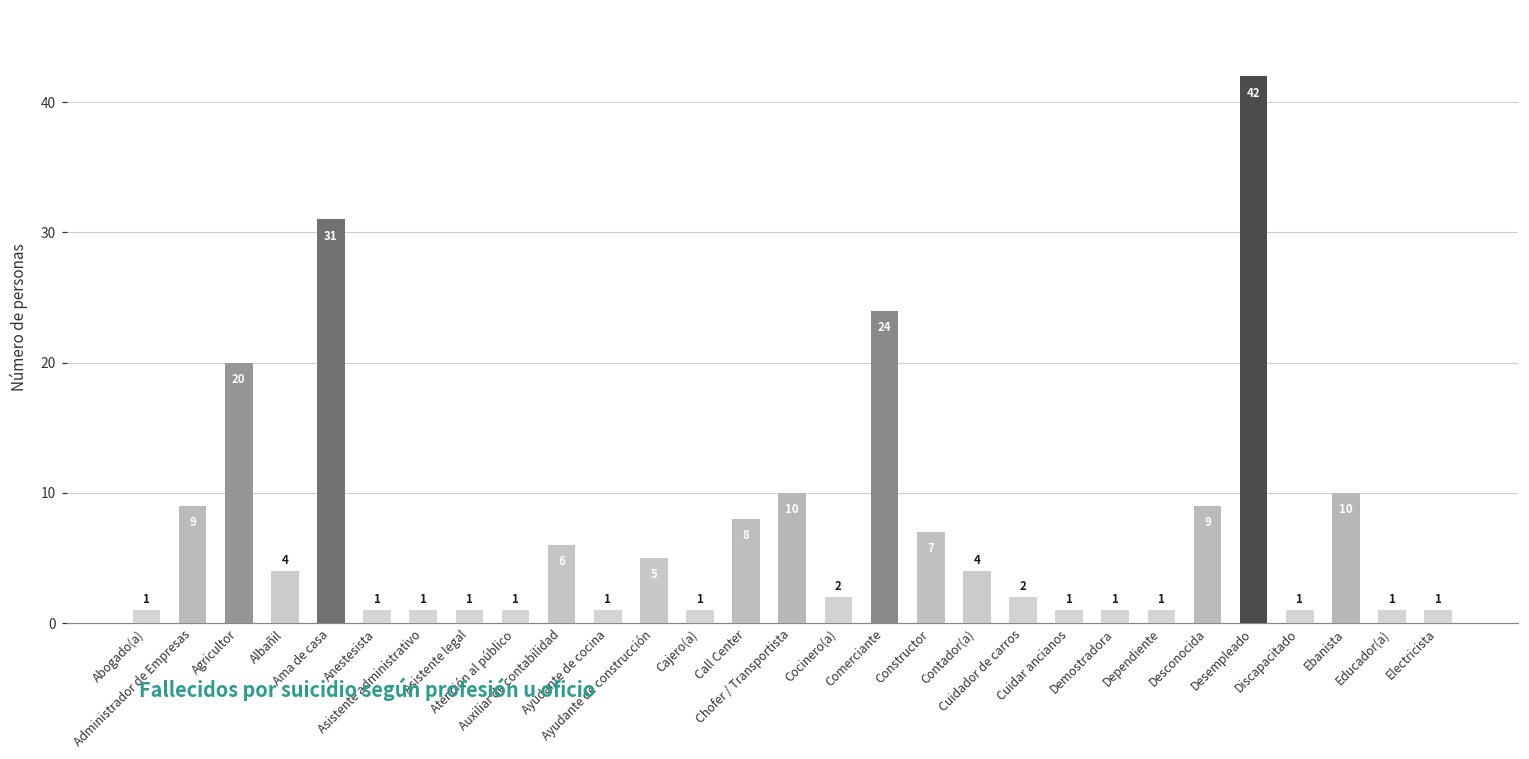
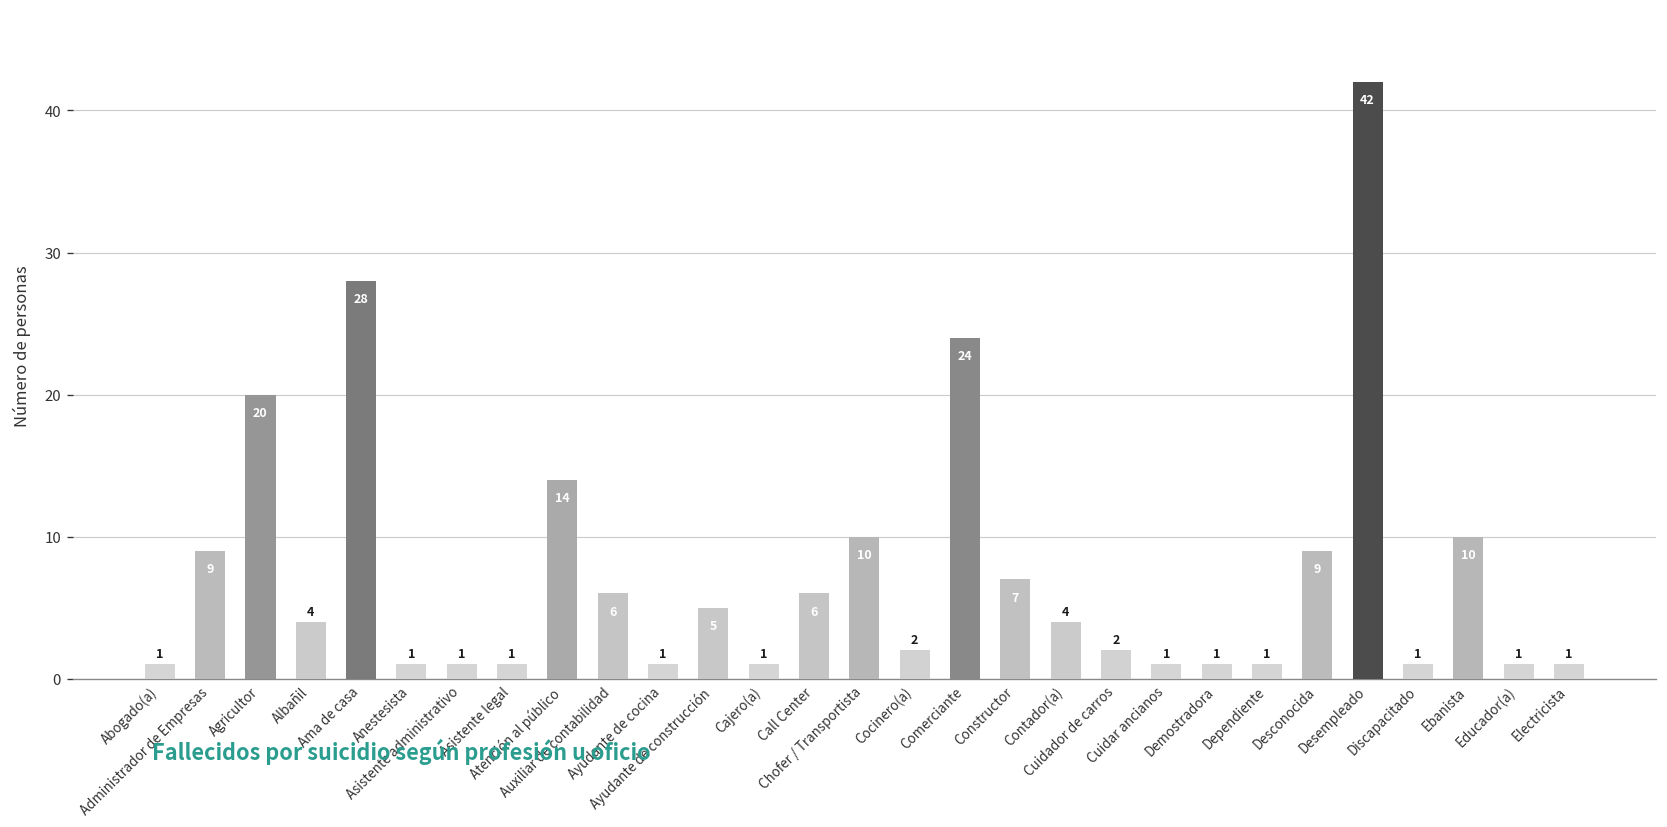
Ama de casa: 31 -> 28
Atención al público: 1 -> 14
Call Center: 8 -> 6
